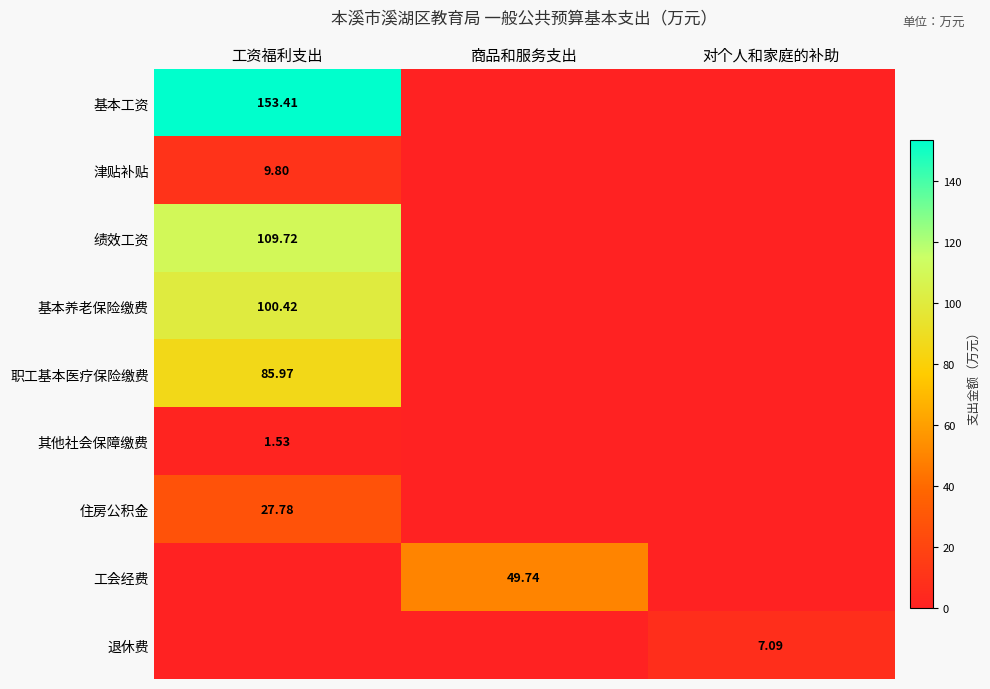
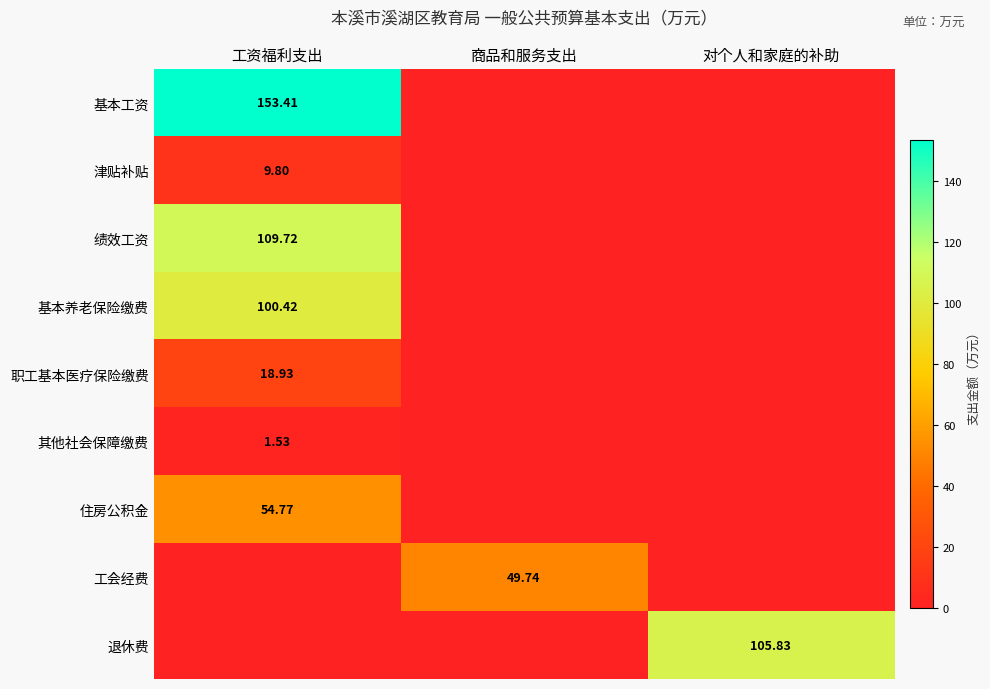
职工基本医疗保险缴费, 工资福利支出: 85.97 -> 18.93
住房公积金, 工资福利支出: 27.78 -> 54.77
退休费, 对个人和家庭的补助: 7.09 -> 105.83
